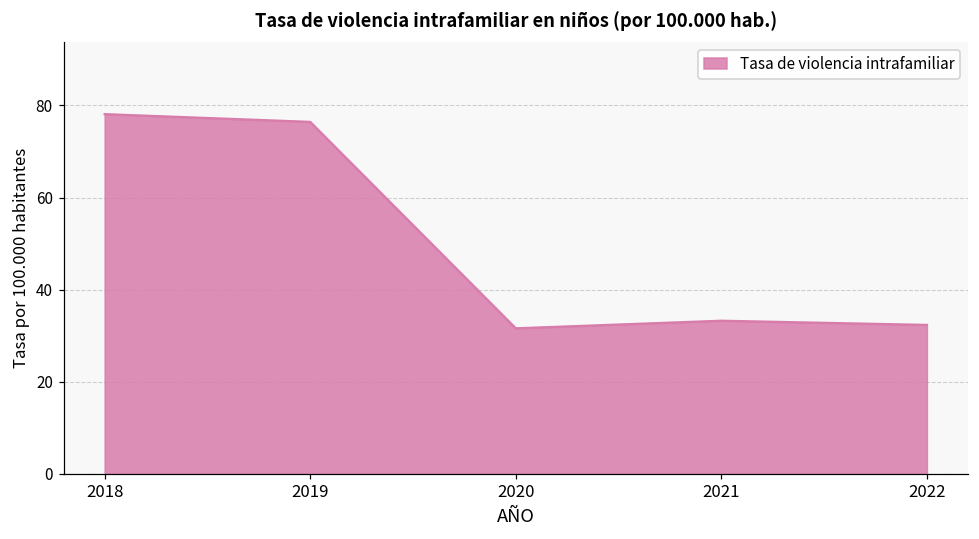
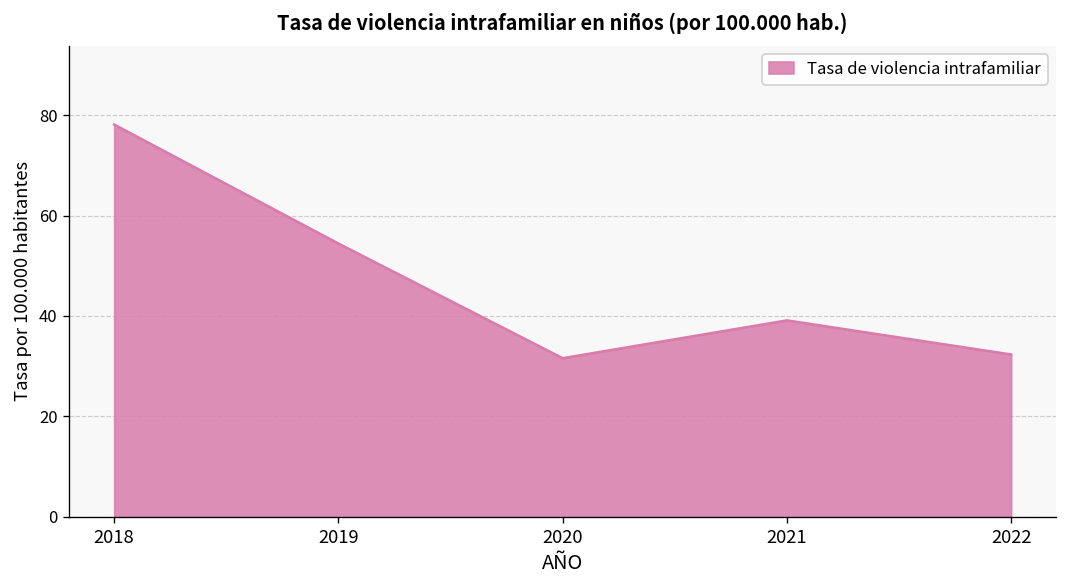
2019: 76 -> 54
2021: 33 -> 39
